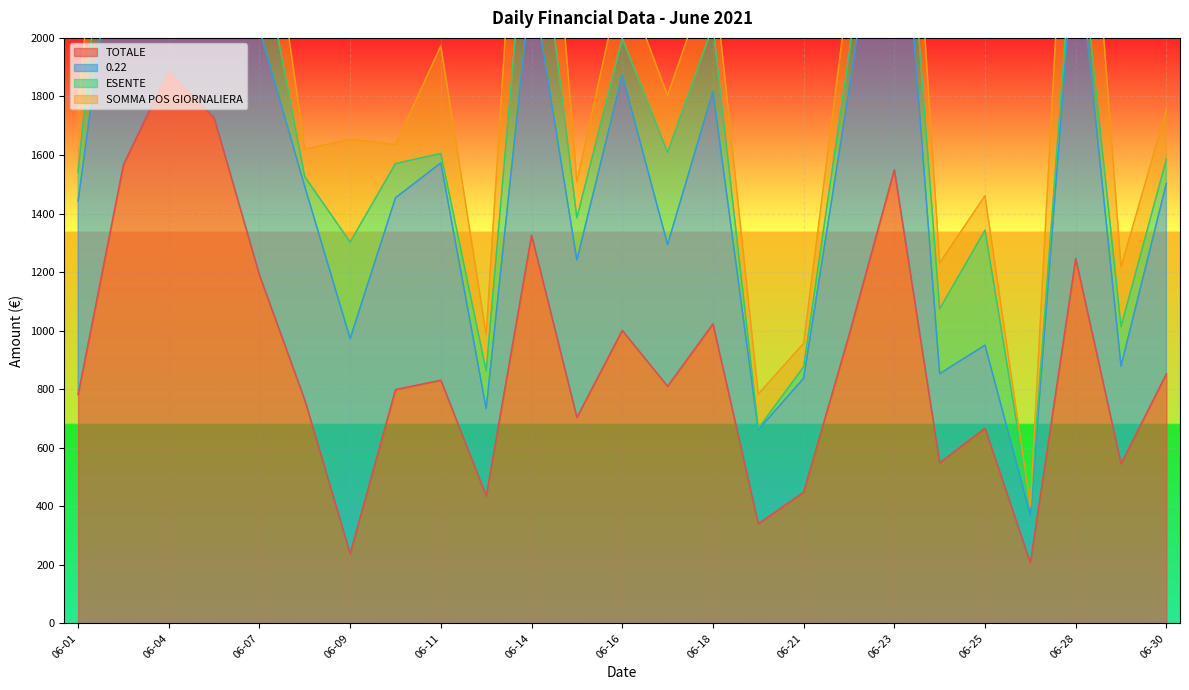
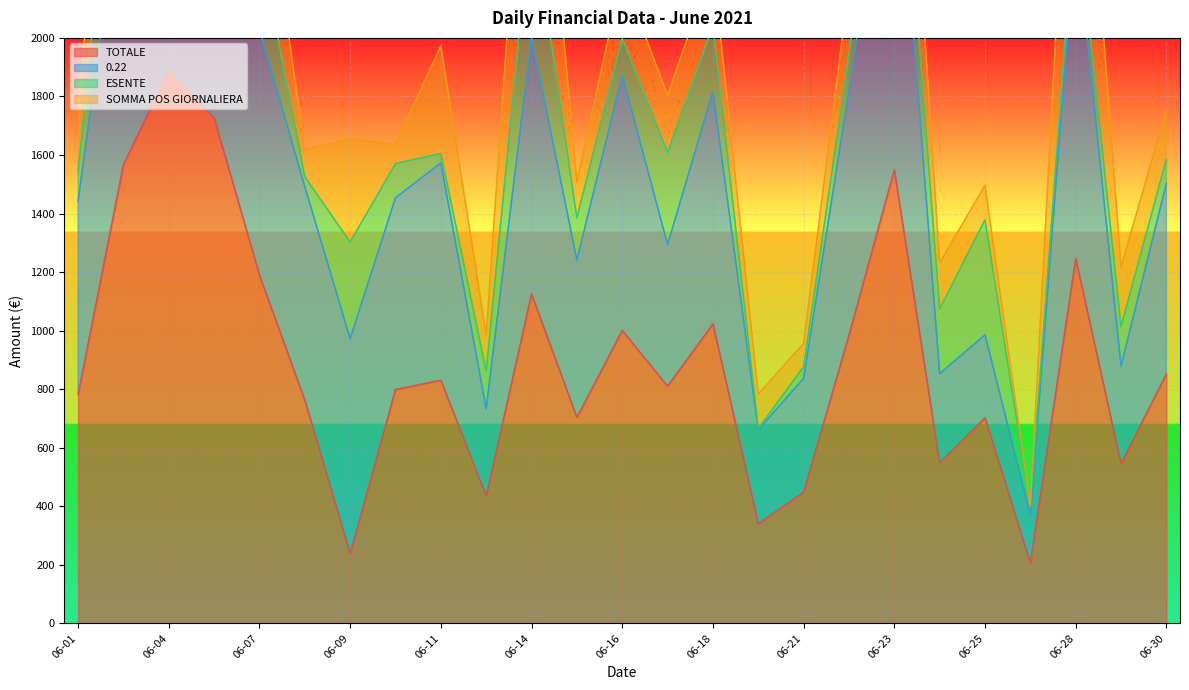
TOTALE, 06-14: 1330 -> 1130
TOTALE, 06-25: 670 -> 700
